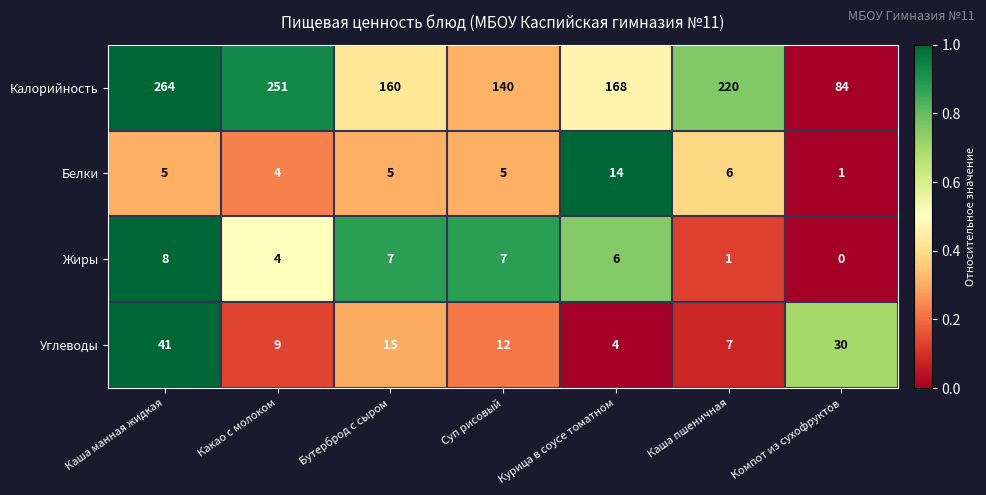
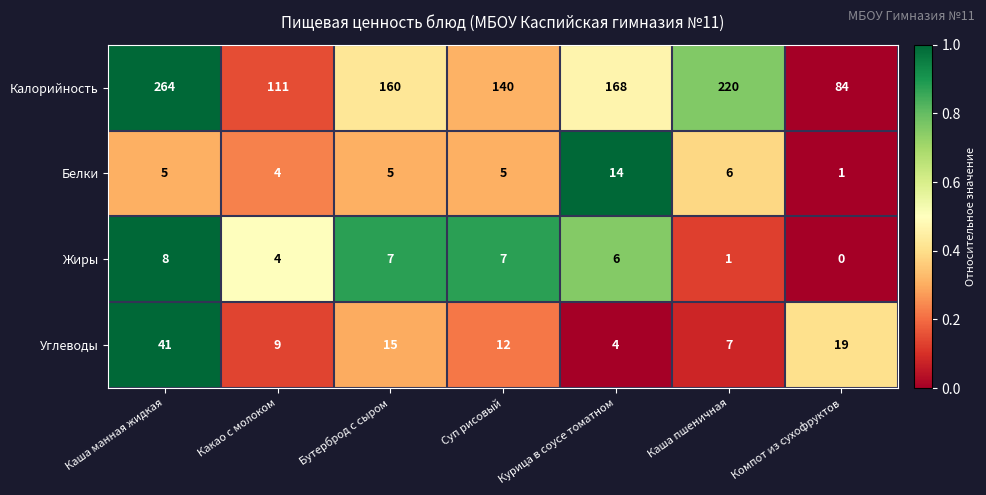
Калорийность, Какао с молоком: 251 -> 111
Углеводы, Компот из сухофруктов: 30 -> 19
